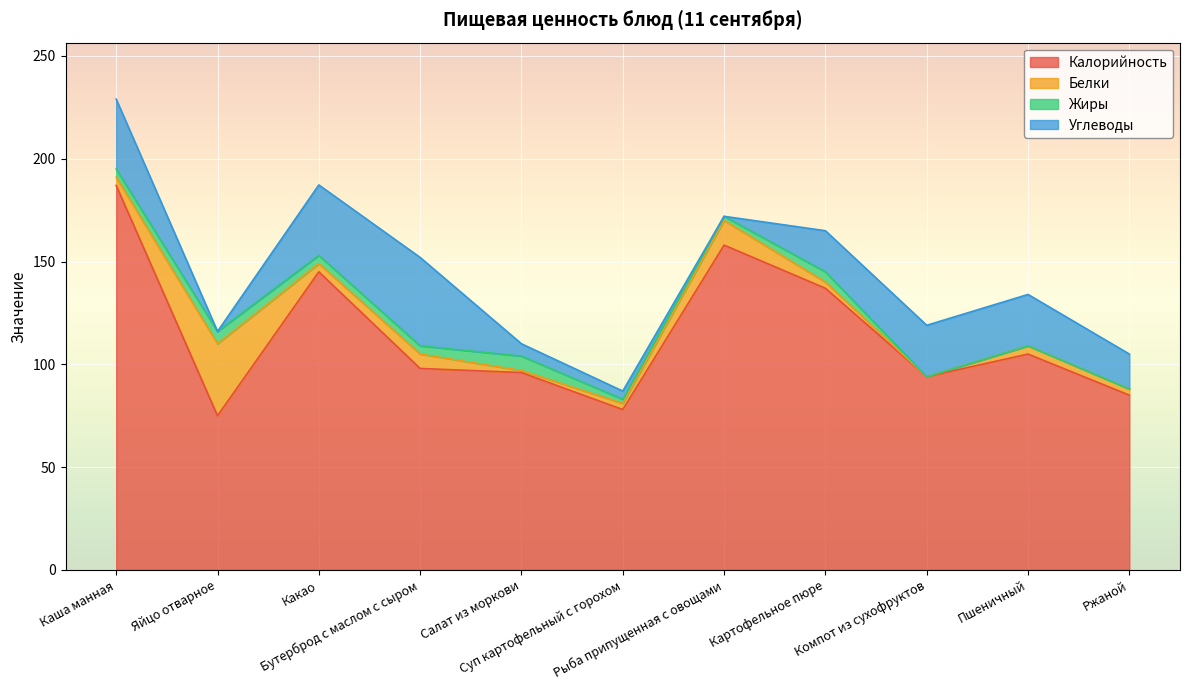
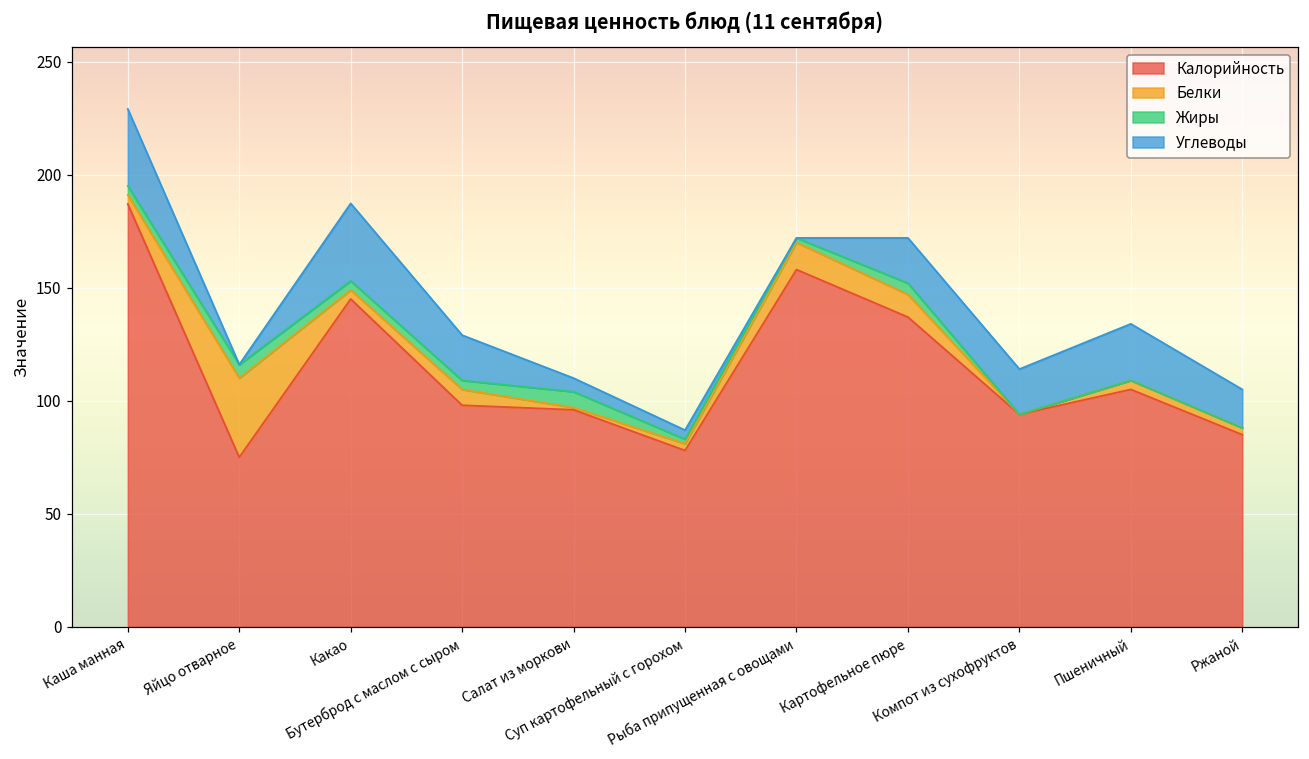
Углеводы, Бутерброд с маслом с сыром: 43 -> 20
Белки, Картофельное пюре: 3 -> 10
Углеводы, Компот из сухофруктов: 25 -> 20
